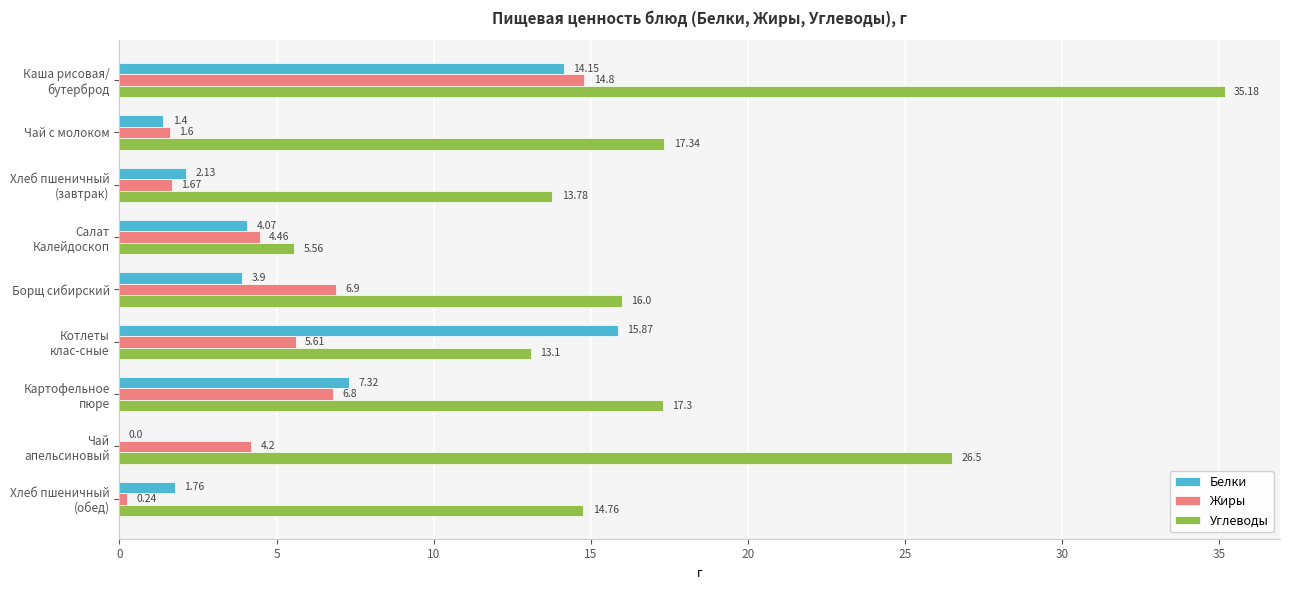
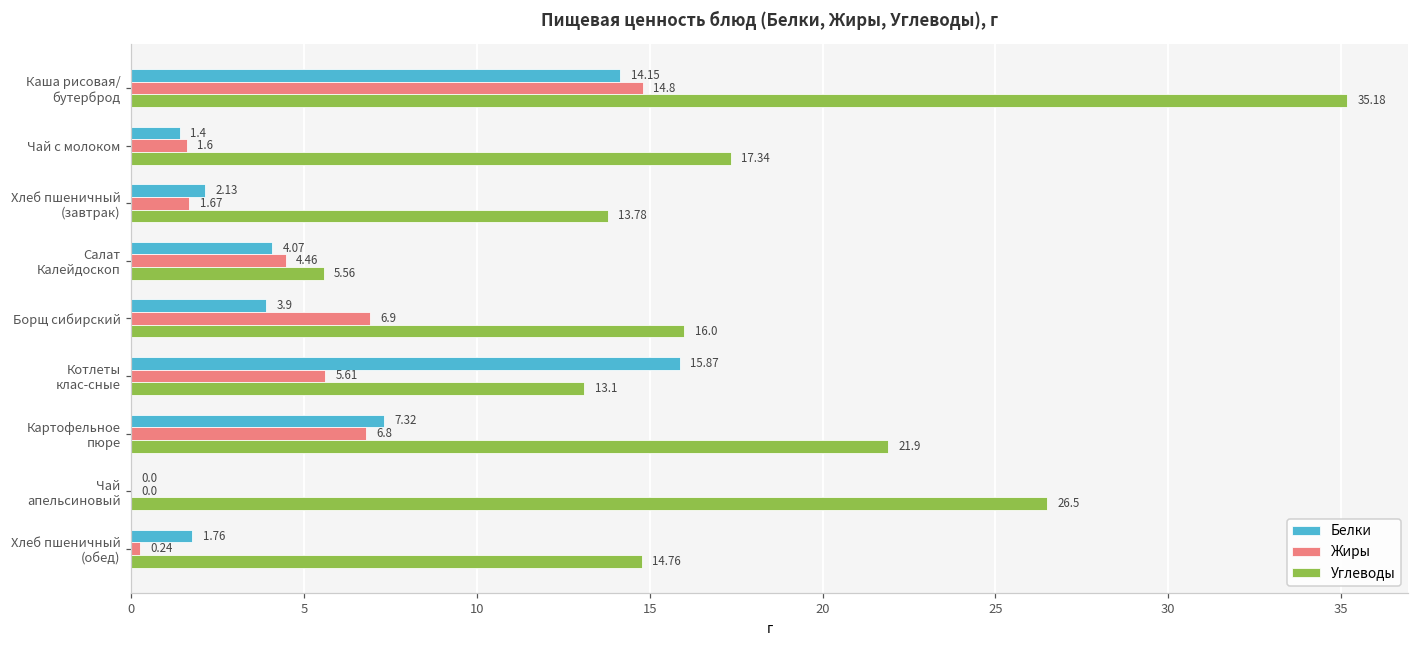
Углеводы, Картофельное пюре: 17.3 -> 21.9
Жиры, Чай апельсиновый: 4.2 -> 0.0
